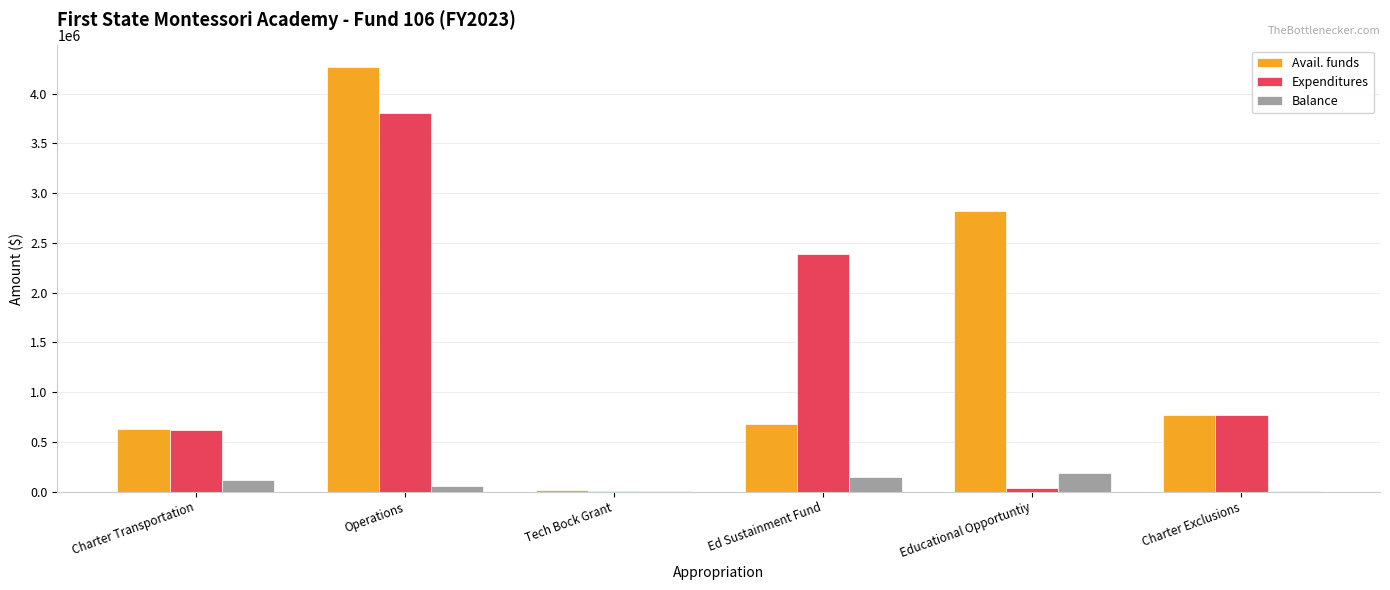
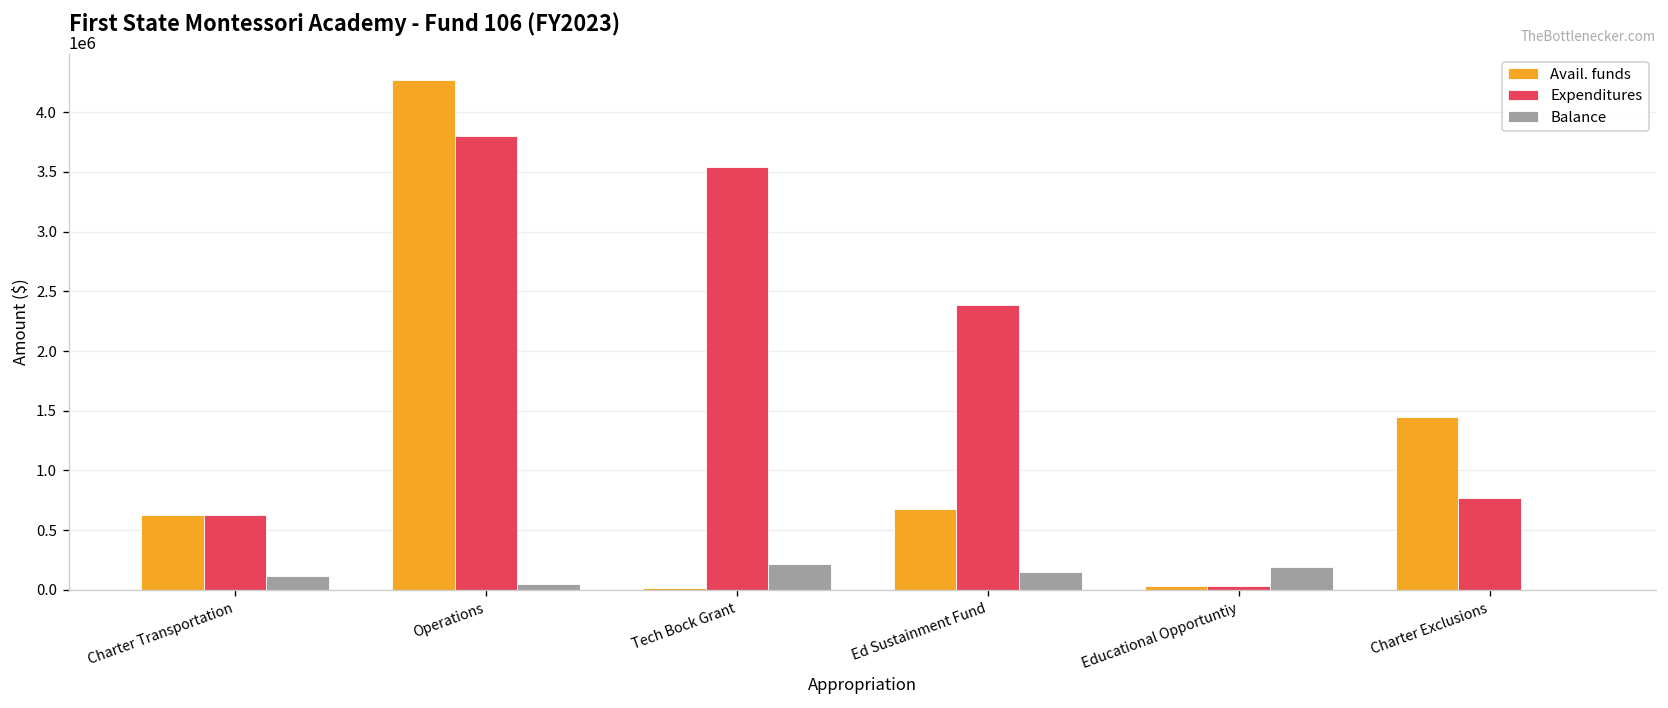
Expenditures, Tech Bock Grant: 0 -> 3500000
Balance, Tech Bock Grant: 0 -> 200000
Avail. funds, Educational Opportuntiy: 2800000 -> 0
Avail. funds, Charter Exclusions: 800000 -> 1400000
